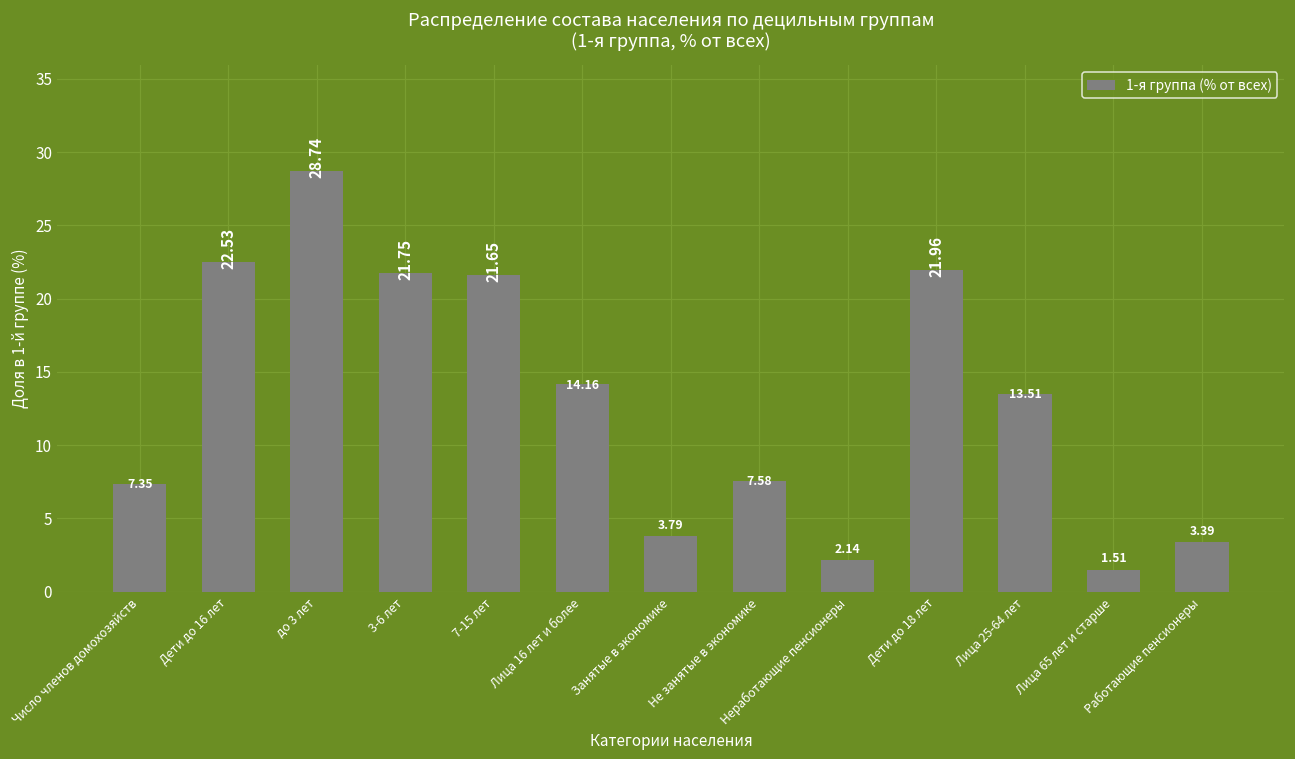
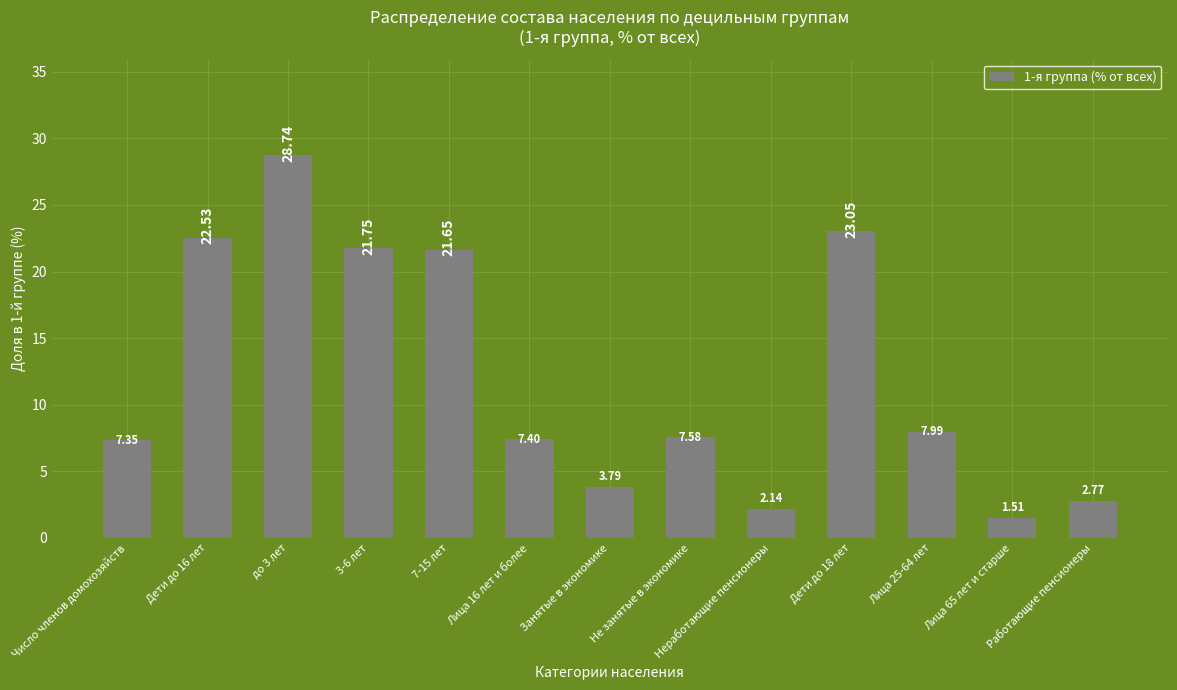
Лица 16 лет и более: 14.16 -> 7.40
Дети до 18 лет: 21.96 -> 23.05
Лица 25-64 лет: 13.51 -> 7.99
Работающие пенсионеры: 3.39 -> 2.77
